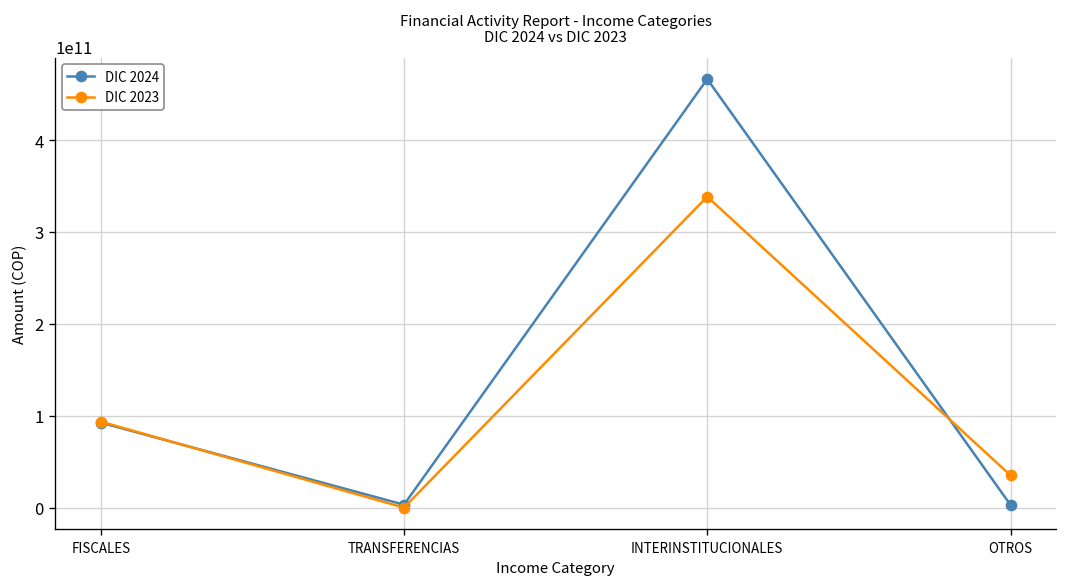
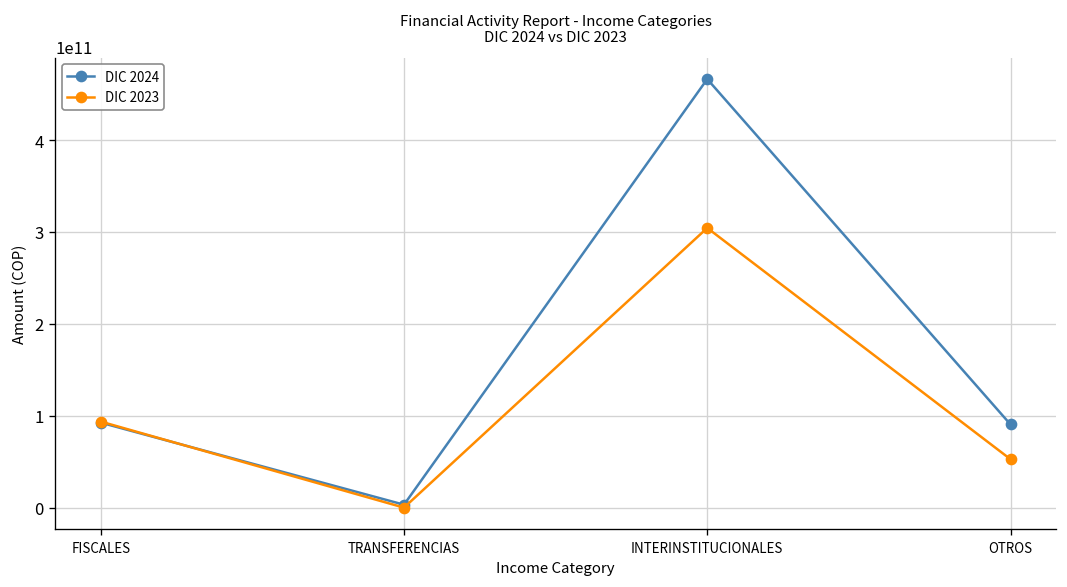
DIC 2023, INTERINSTITUCIONALES: 340000000000 -> 300000000000
DIC 2024, OTROS: 0 -> 90000000000
DIC 2023, OTROS: 40000000000 -> 50000000000
